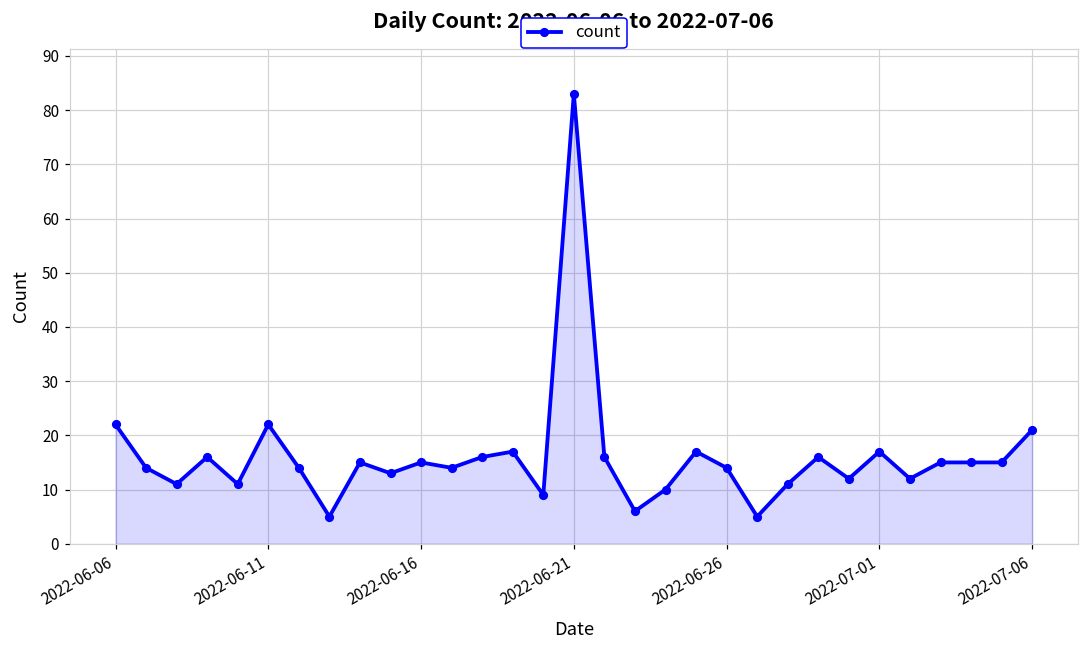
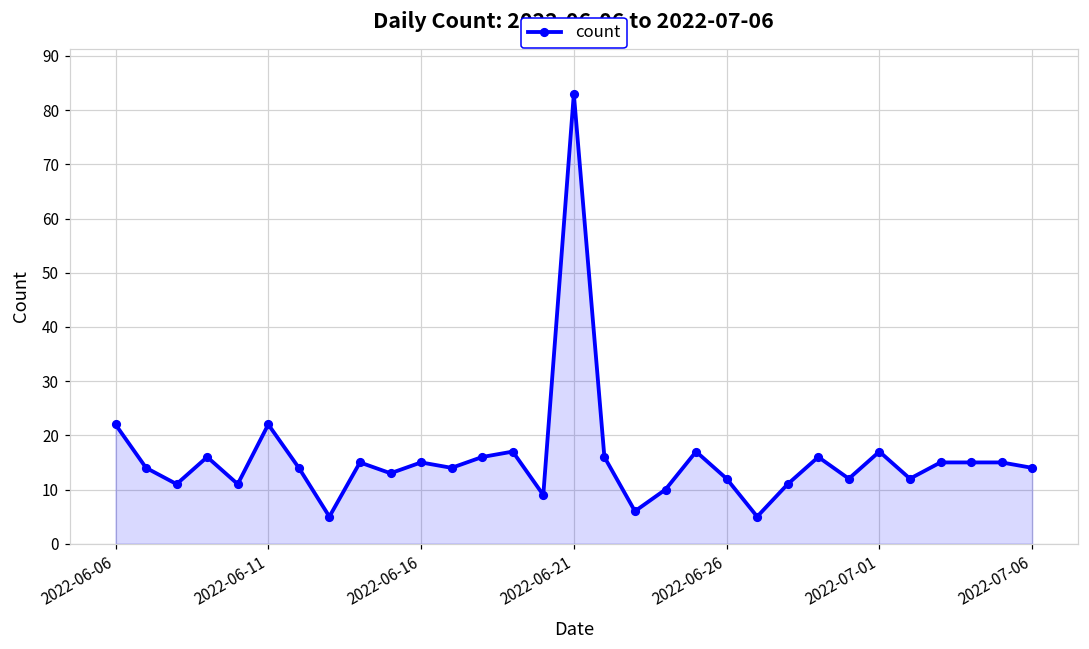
2022-06-26: 14 -> 12
2022-07-06: 21 -> 14
